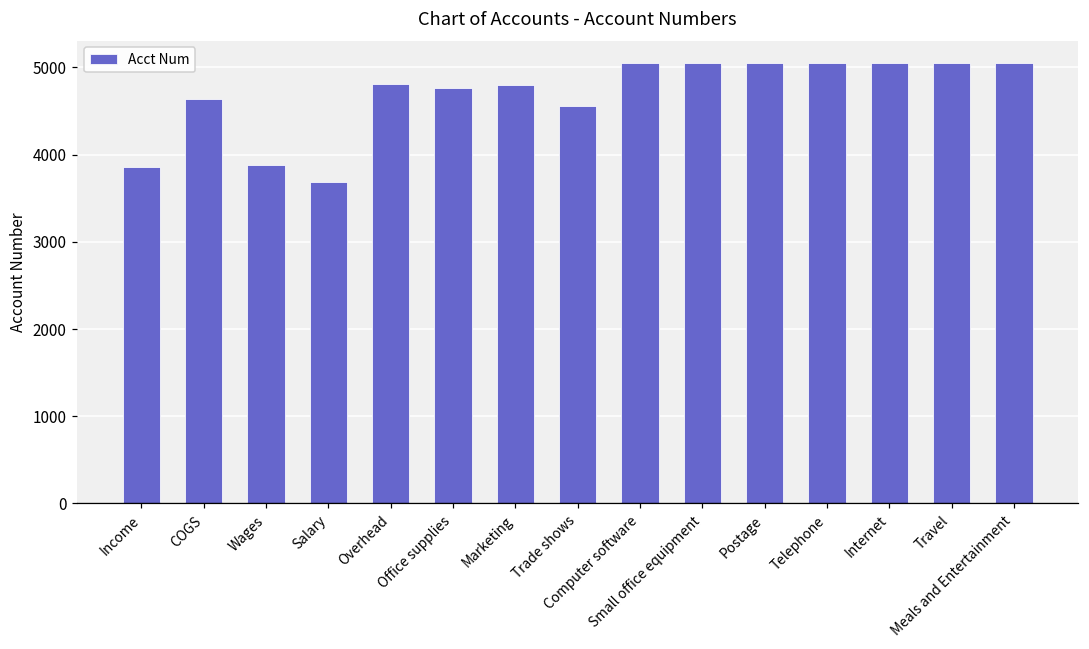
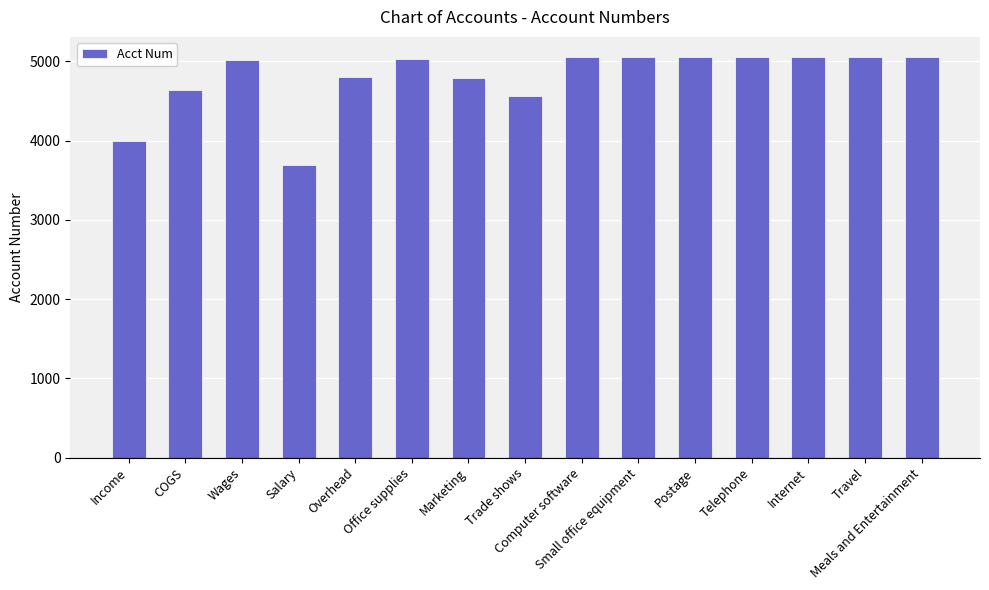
Income: 3900 -> 4000
Wages: 3900 -> 5000
Office supplies: 4800 -> 5000
